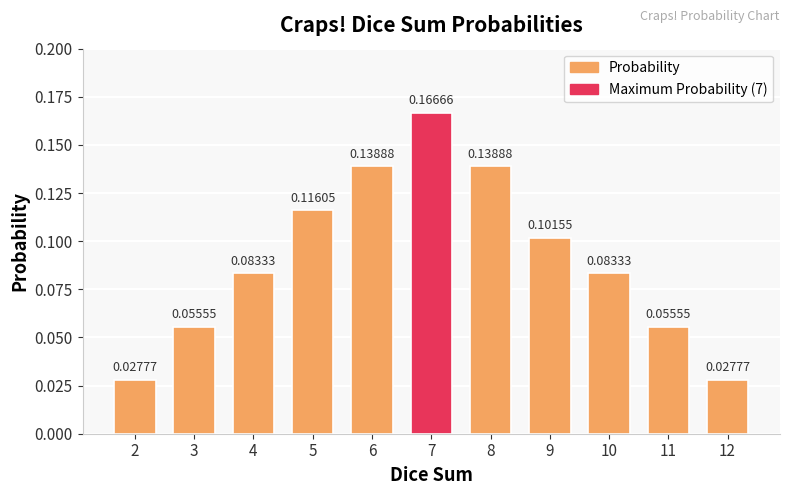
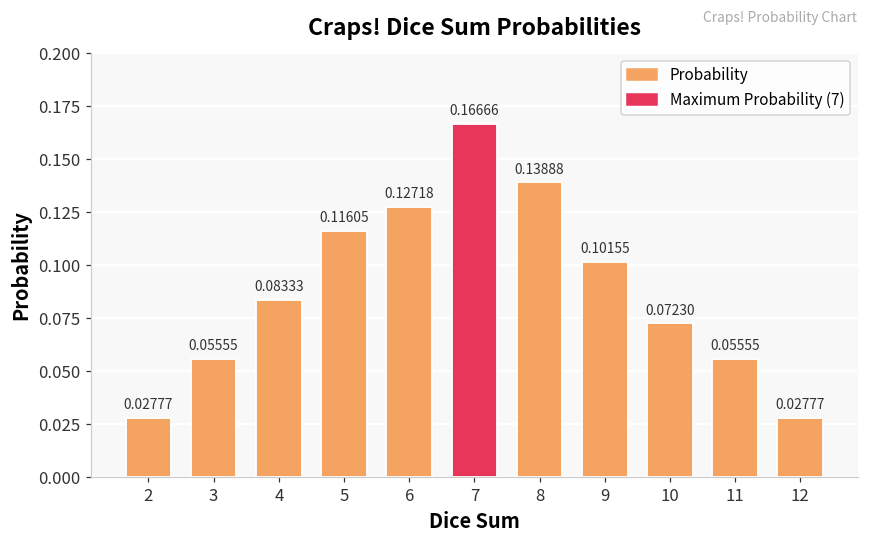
6: 0.13888 -> 0.12718
10: 0.08333 -> 0.07230
